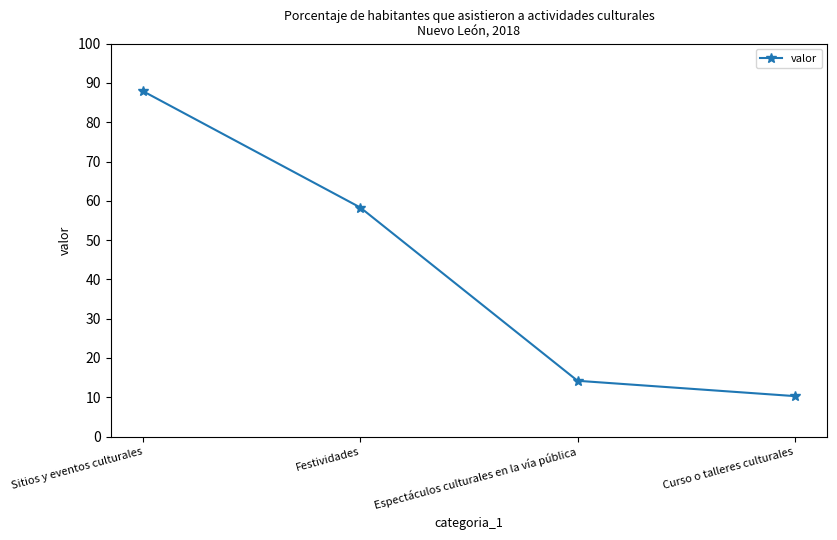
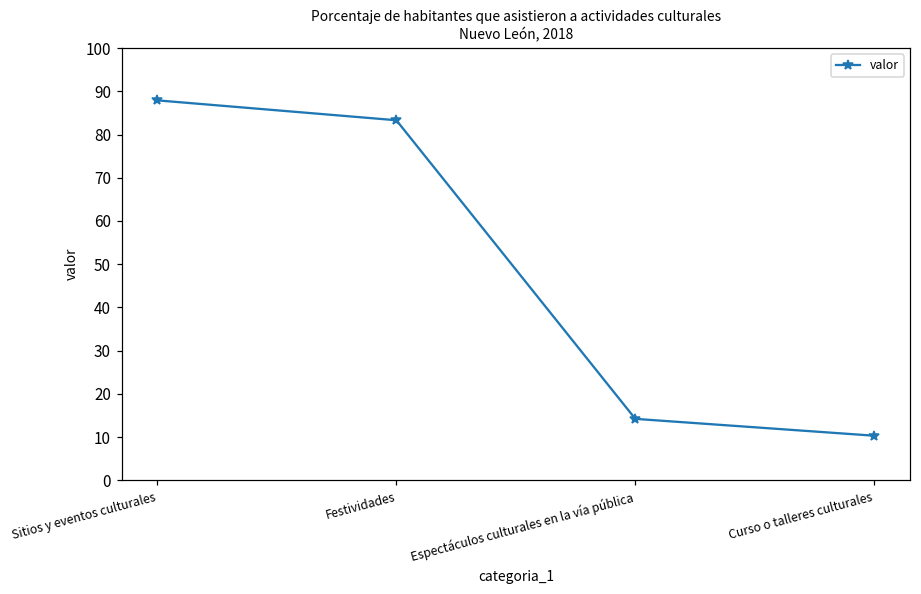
Festividades: 58 -> 83
